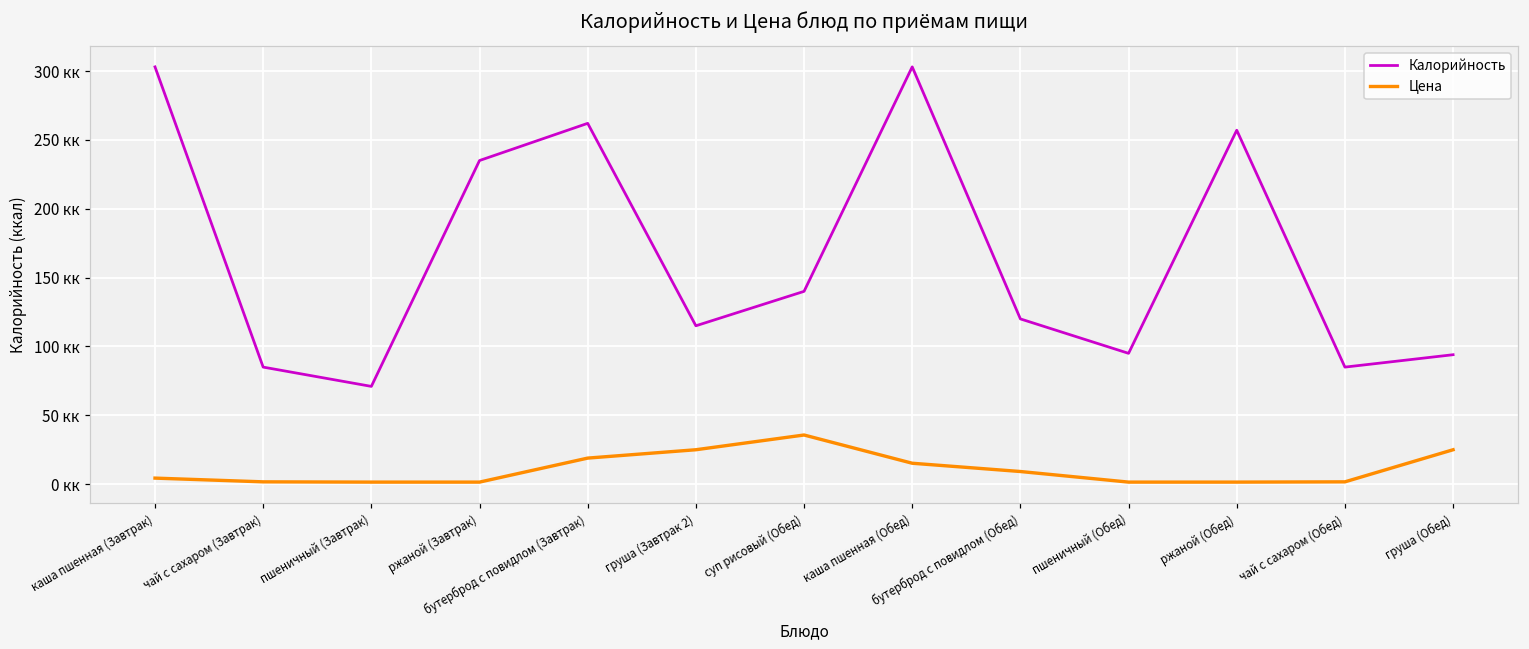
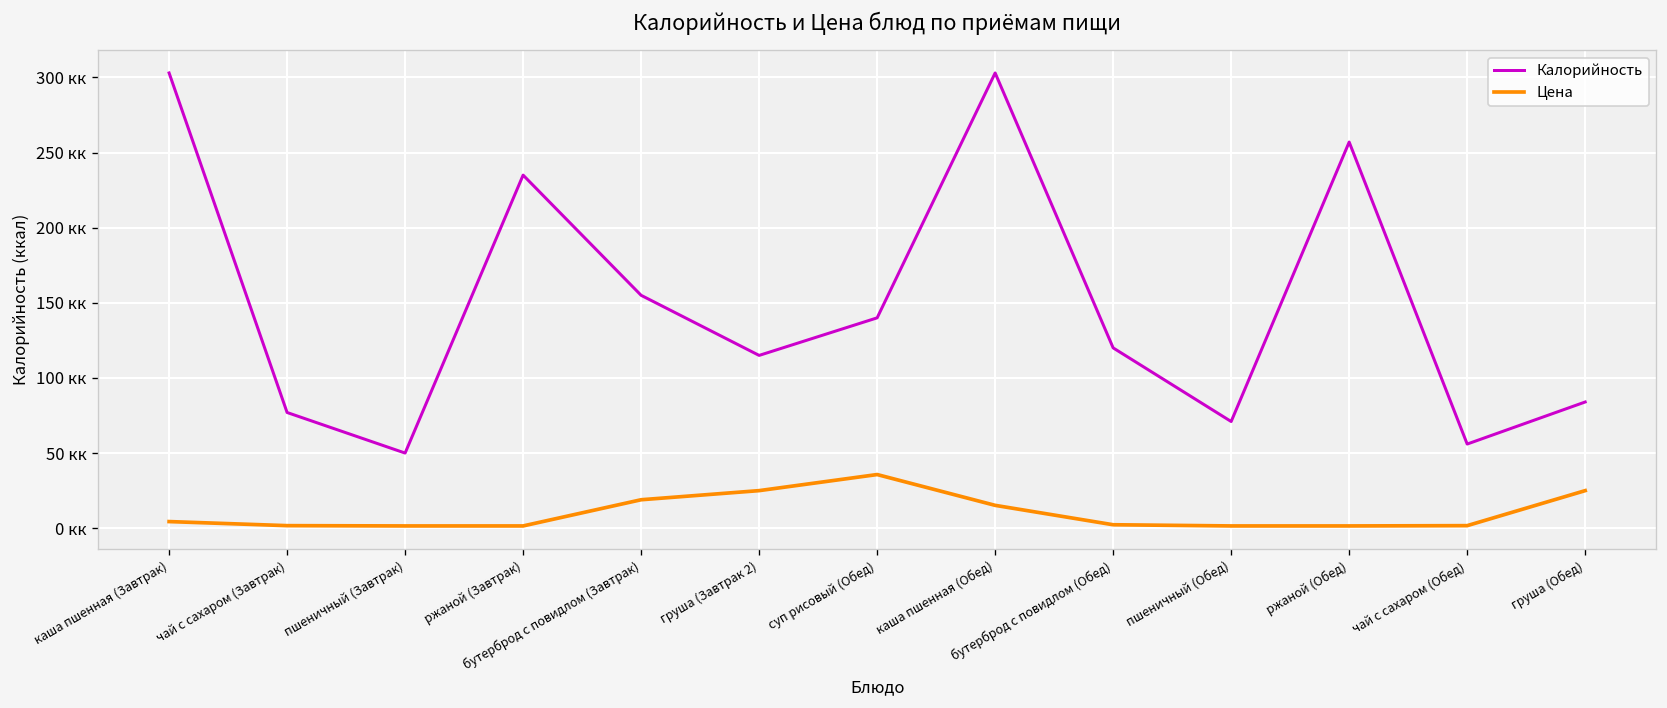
Калорийность, чай с сахаром (Завтрак): 85 кк -> 77 кк
Калорийность, пшеничный (Завтрак): 71 кк -> 50 кк
Калорийность, бутерброд с повидлом (Завтрак): 262 кк -> 155 кк
Цена, бутерброд с повидлом (Обед): 9 кк -> 2 кк
Калорийность, пшеничный (Обед): 95 кк -> 71 кк
Калорийность, чай с сахаром (Обед): 85 кк -> 56 кк
Калорийность, груша (Обед): 94 кк -> 84 кк
